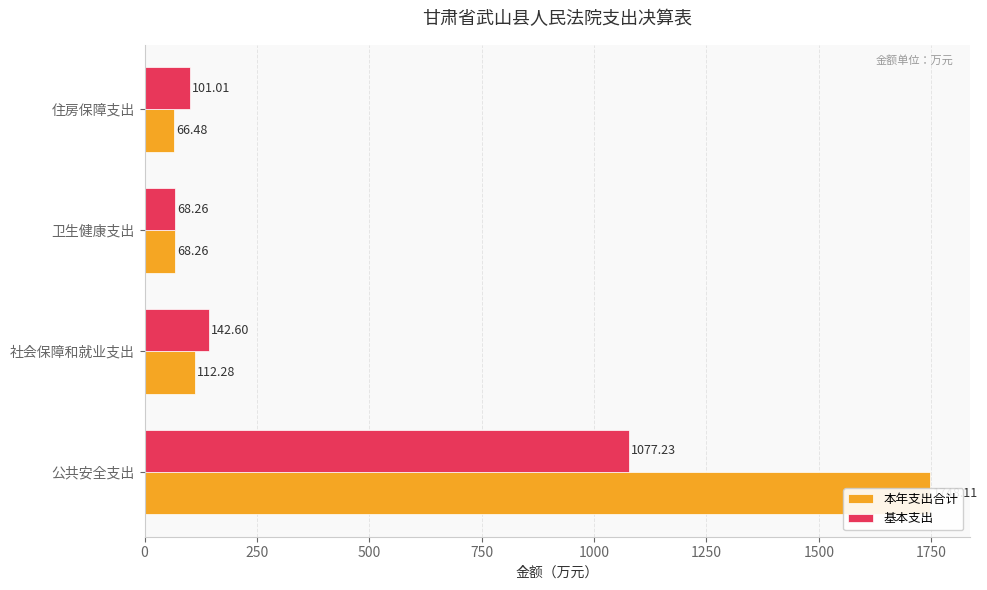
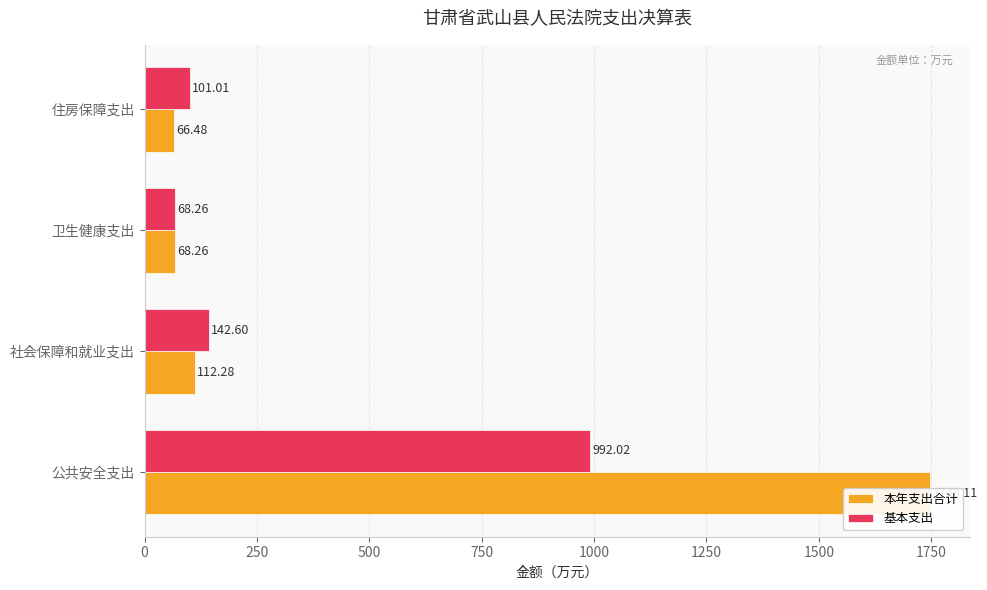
基本支出, 公共安全支出: 1077.23 -> 992.02
